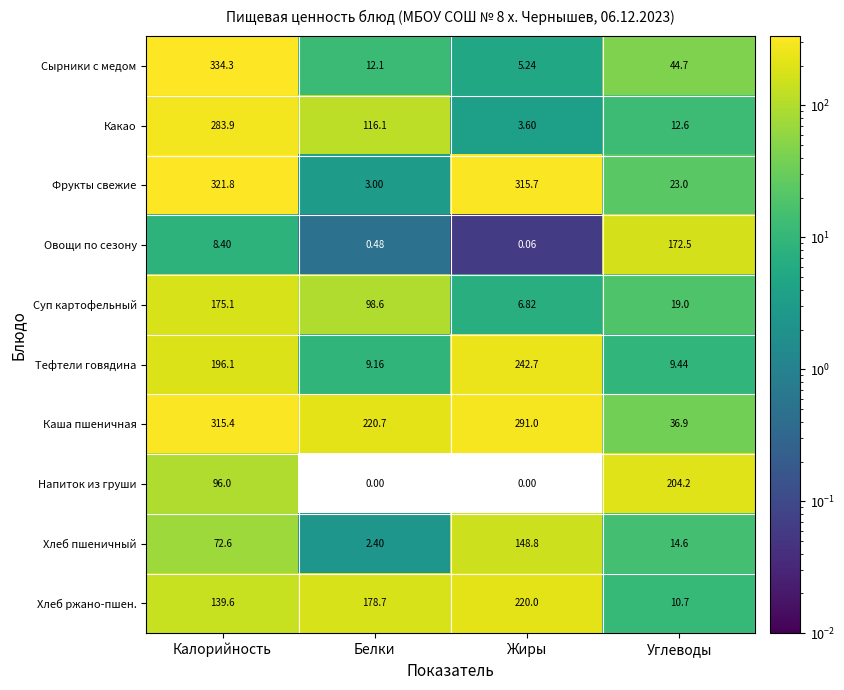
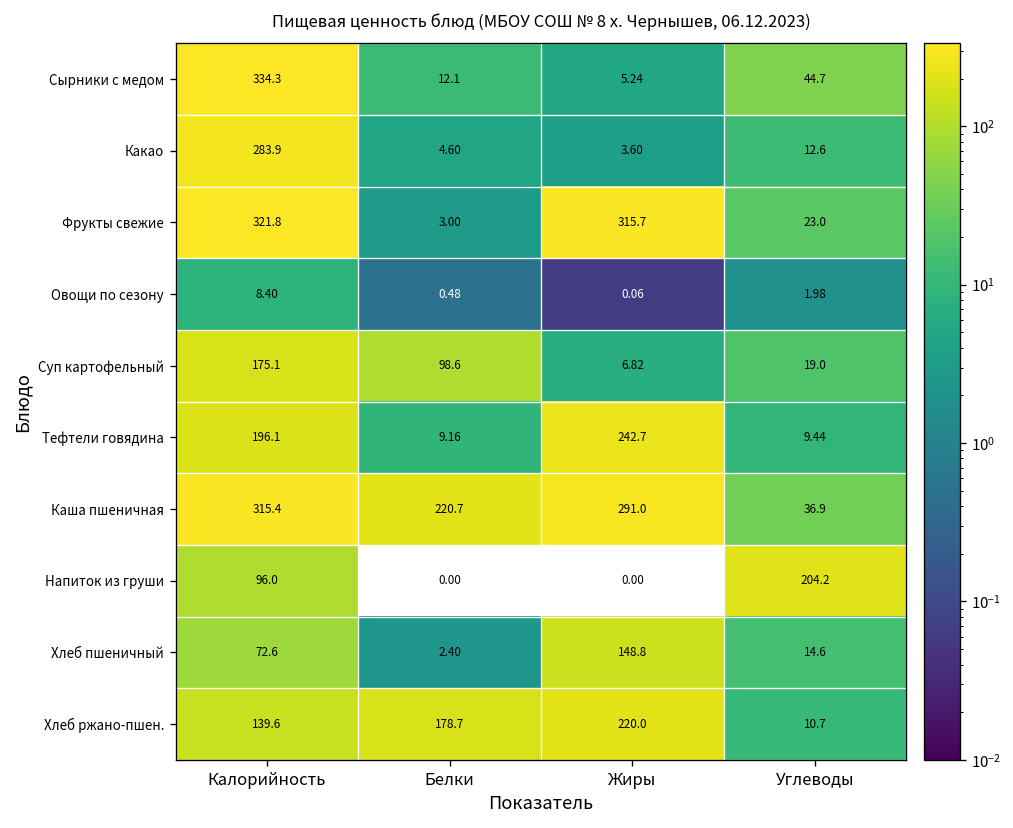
Какао, Белки: 116.1 -> 4.60
Овощи по сезону, Углеводы: 172.5 -> 1.98
